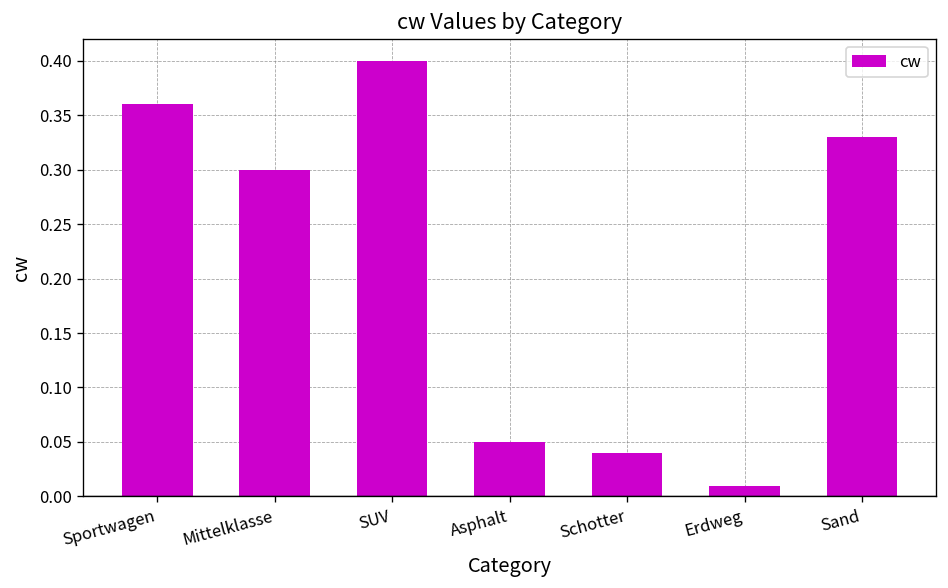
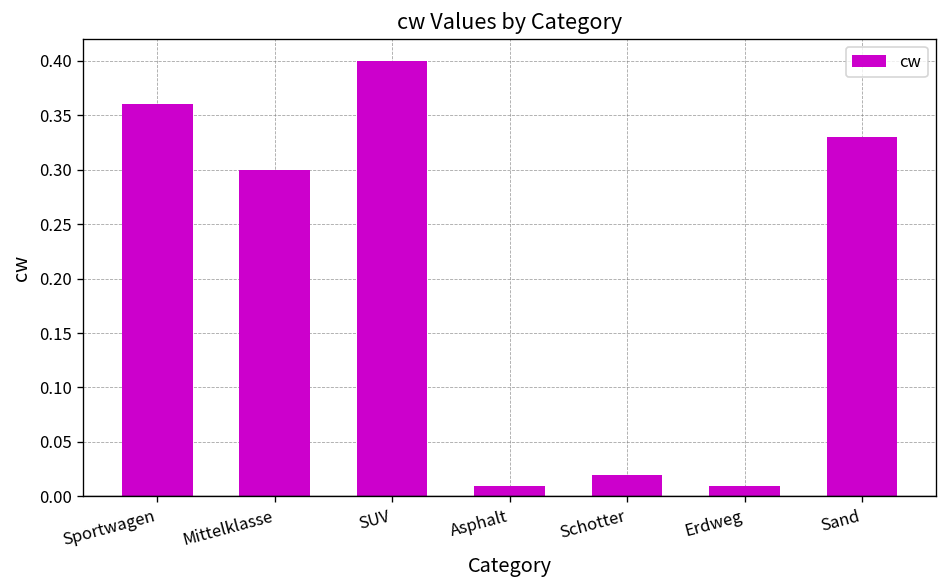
Asphalt: 0.05 -> 0.01
Schotter: 0.04 -> 0.02
